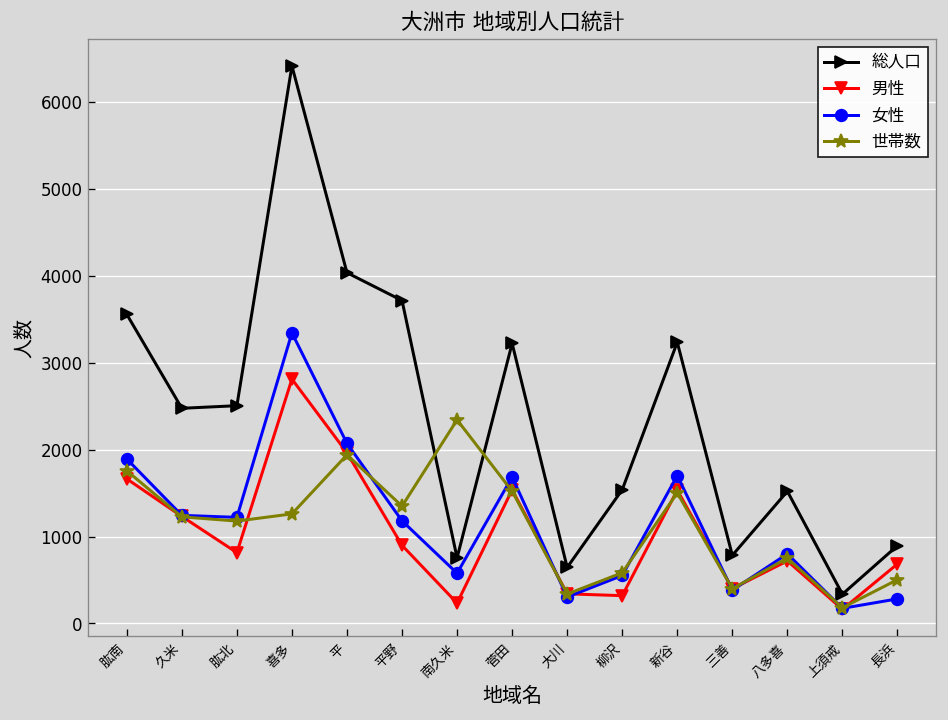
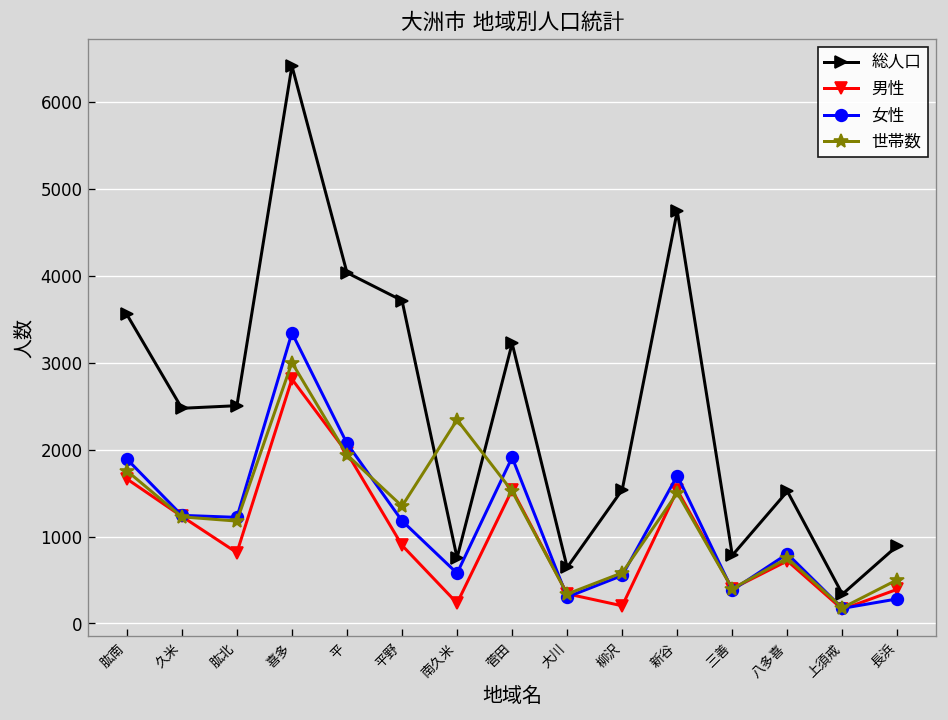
世帯数, 喜多: 1300 -> 3000
女性, 菅田: 1700 -> 1900
男性, 柳沢: 300 -> 200
総人口, 新谷: 3200 -> 4700
男性, 長浜: 700 -> 400
